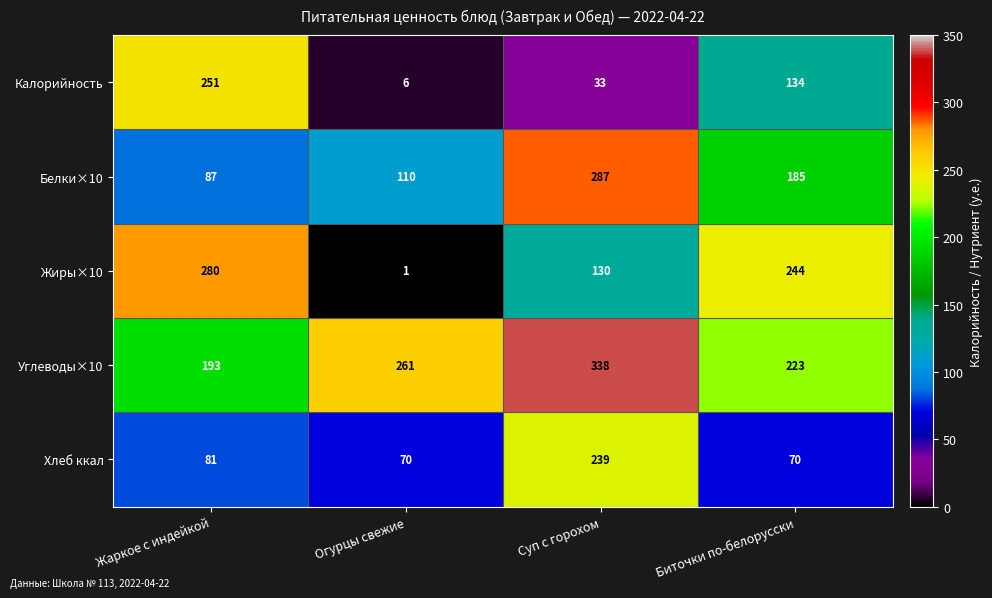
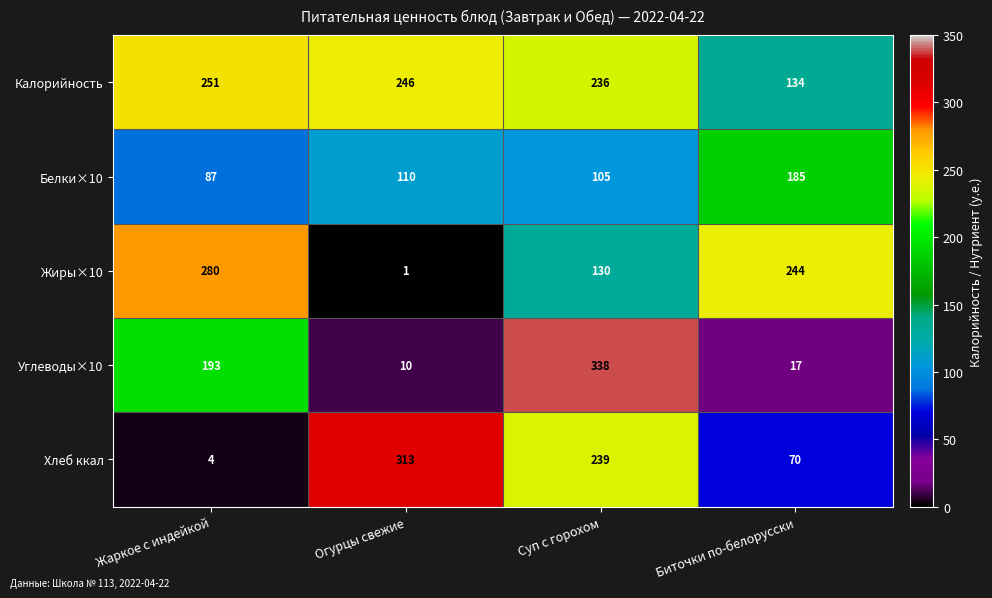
Калорийность, Огурцы свежие: 6 -> 246
Калорийность, Суп с горохом: 33 -> 236
Белки×10, Суп с горохом: 287 -> 105
Углеводы×10, Огурцы свежие: 261 -> 10
Углеводы×10, Биточки по-белорусски: 223 -> 17
Хлеб ккал, Жаркое с индейкой: 81 -> 4
Хлеб ккал, Огурцы свежие: 70 -> 313
